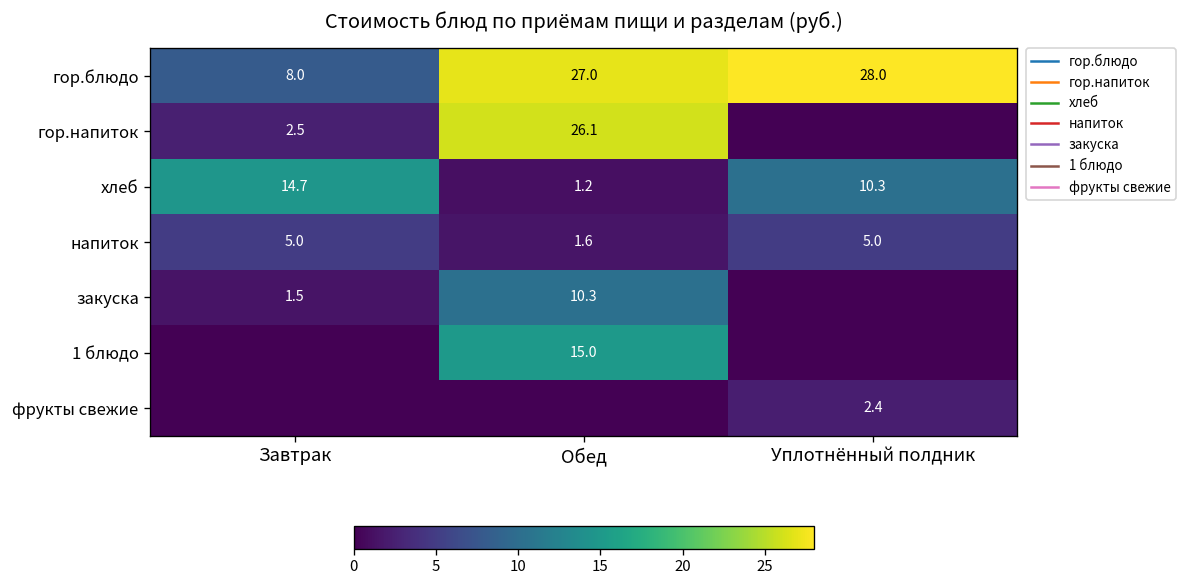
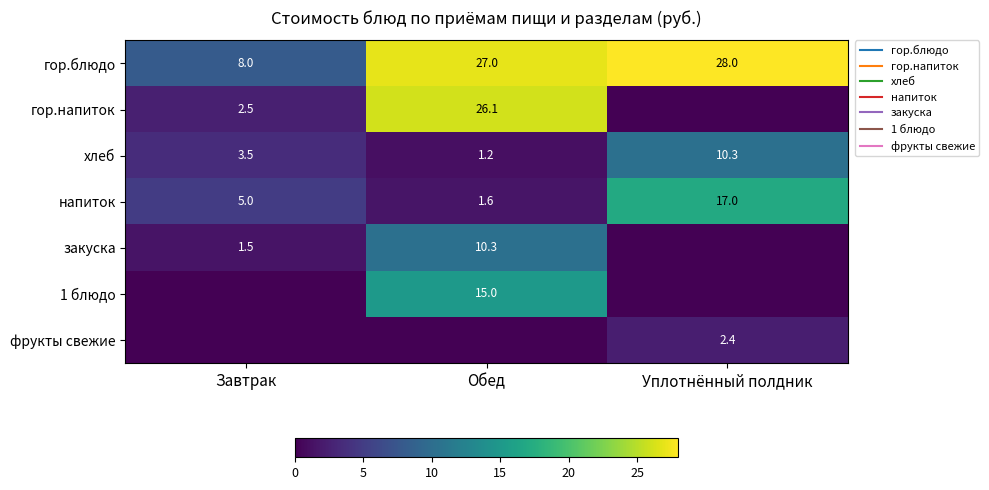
хлеб, Завтрак: 14.7 -> 3.5
напиток, Уплотнённый полдник: 5.0 -> 17.0
